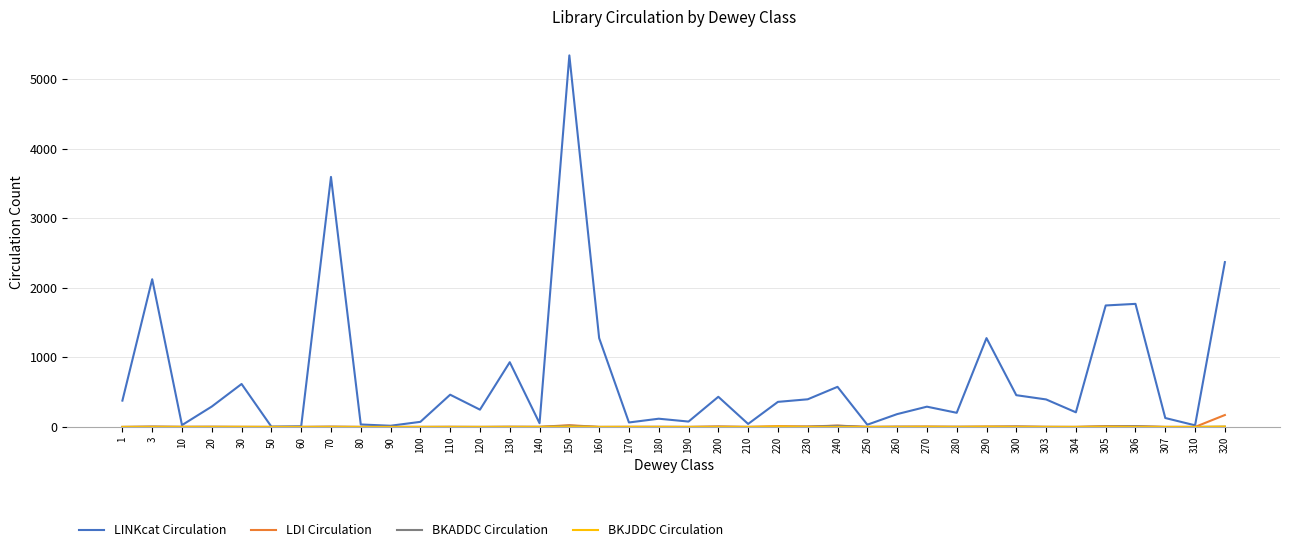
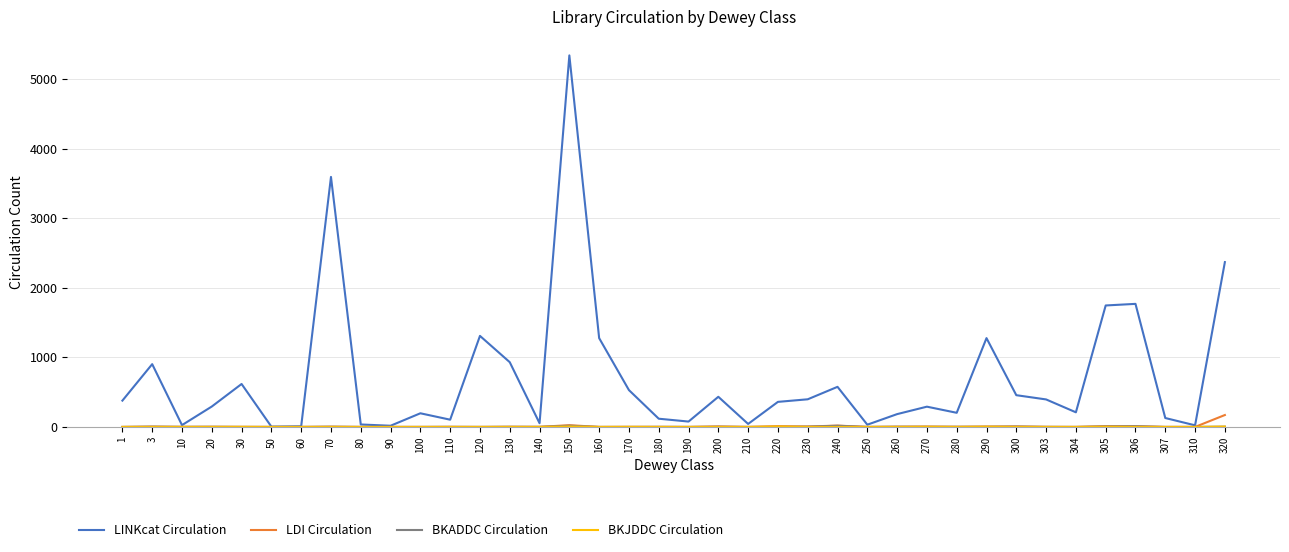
LINKcat Circulation, 3: 2100 -> 900
LINKcat Circulation, 100: 100 -> 200
LINKcat Circulation, 110: 500 -> 100
LINKcat Circulation, 120: 200 -> 1300
LINKcat Circulation, 170: 100 -> 500
